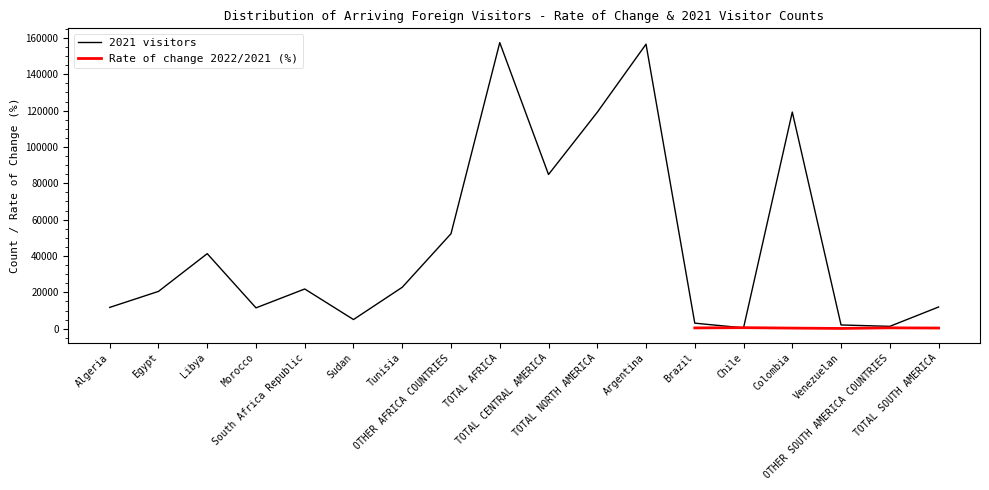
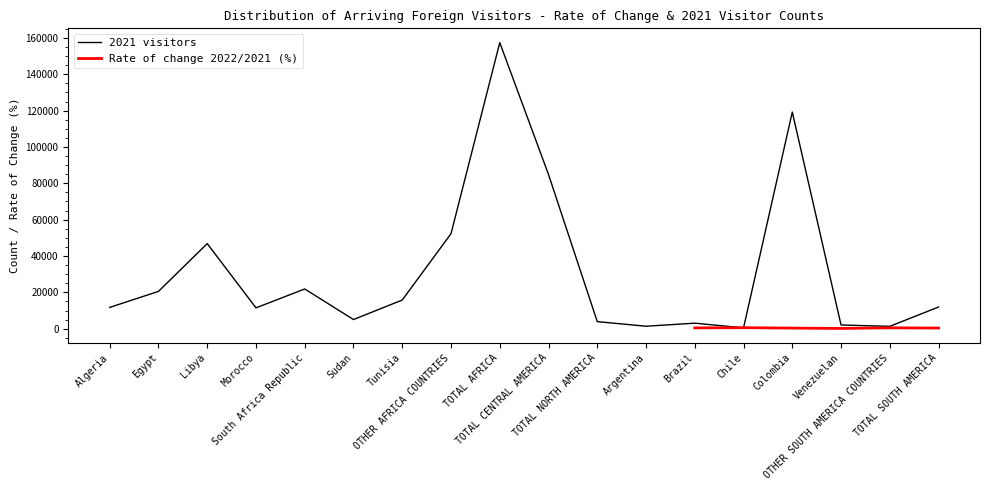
2021 visitors, Libya: 41000 -> 47000
2021 visitors, Tunisia: 23000 -> 16000
2021 visitors, TOTAL NORTH AMERICA: 119000 -> 4000
2021 visitors, Argentina: 157000 -> 1000
